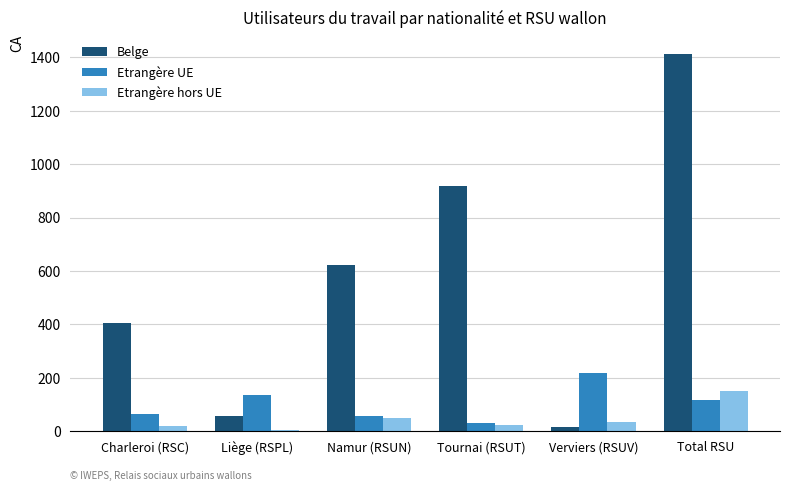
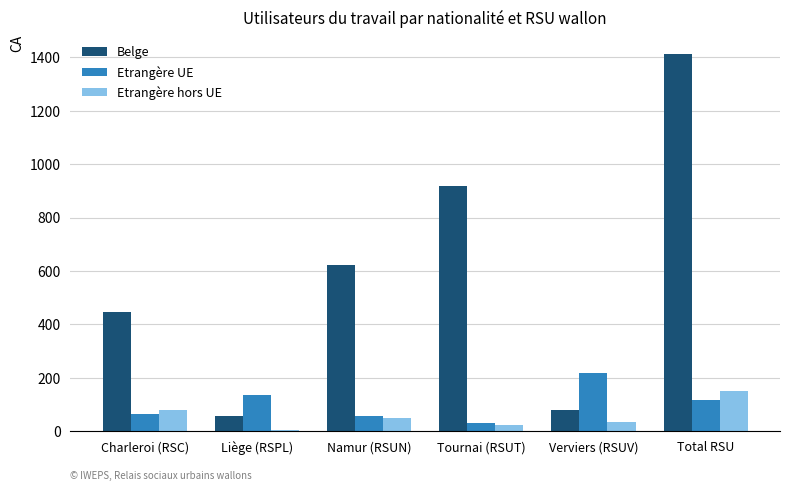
Belge, Charleroi (RSC): 410 -> 450
Etrangère hors UE, Charleroi (RSC): 20 -> 80
Belge, Verviers (RSUV): 20 -> 80
